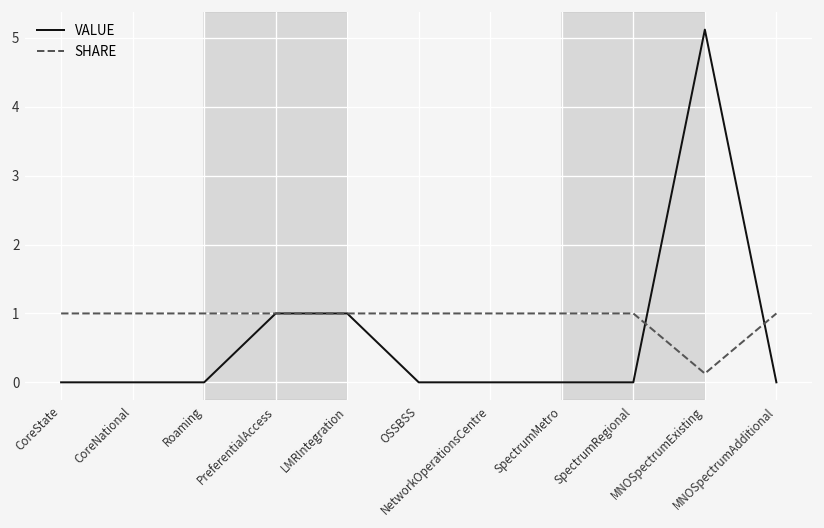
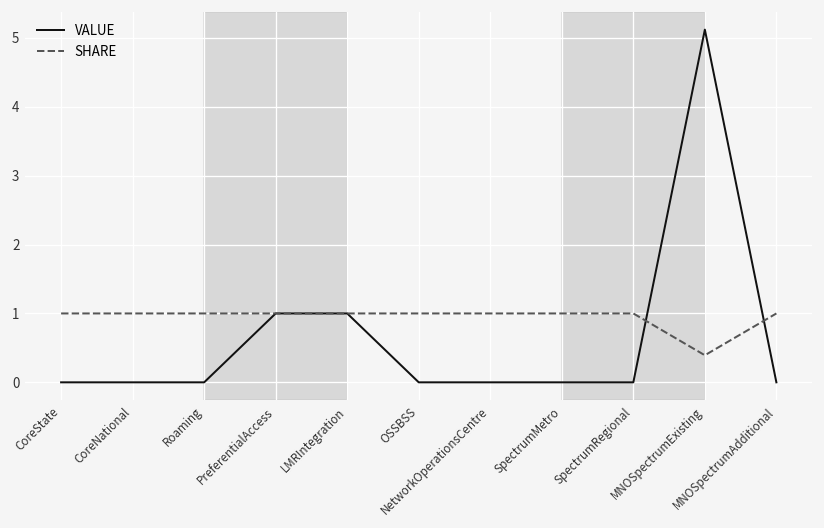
SHARE, MNOSpectrumExisting: 0.1 -> 0.4
